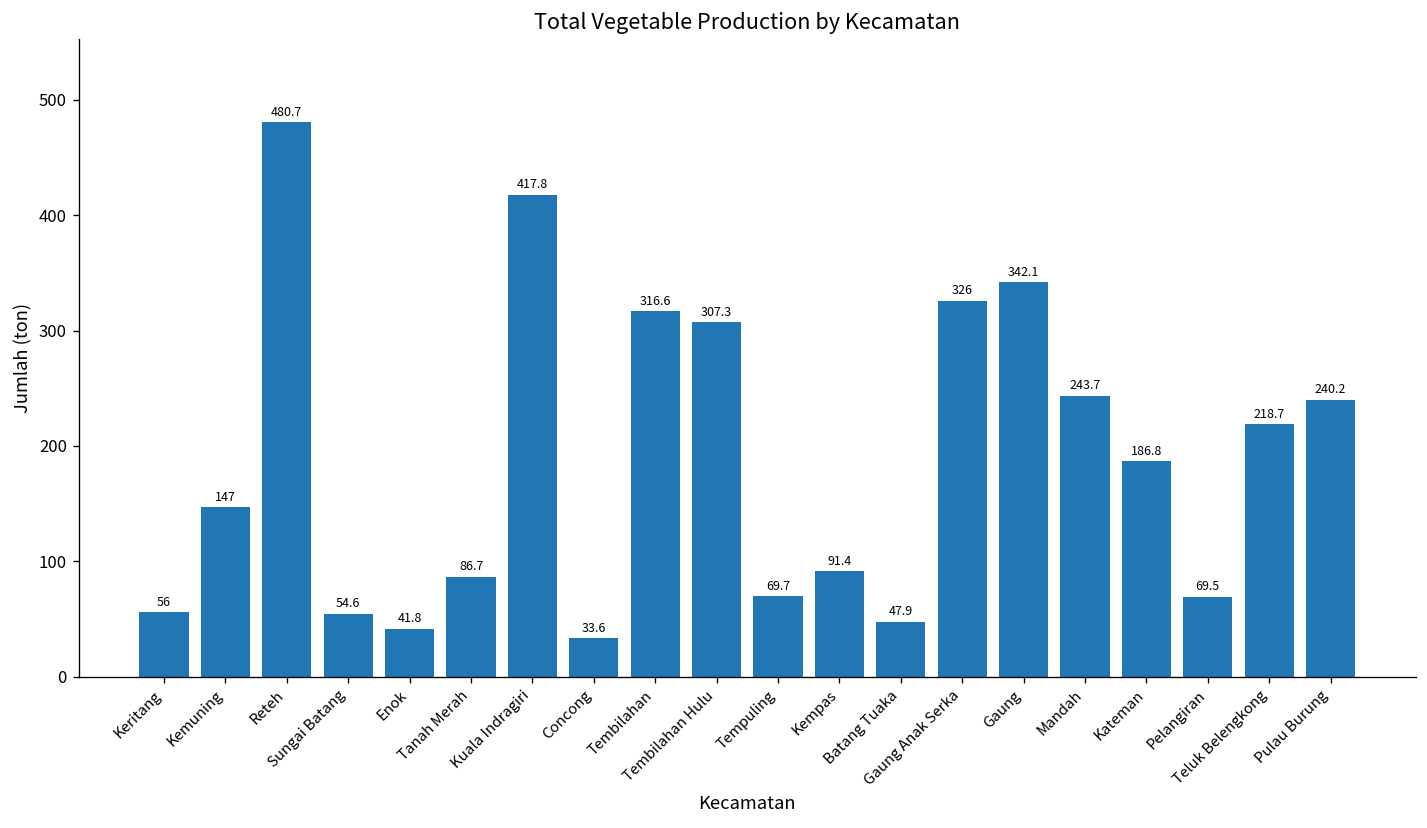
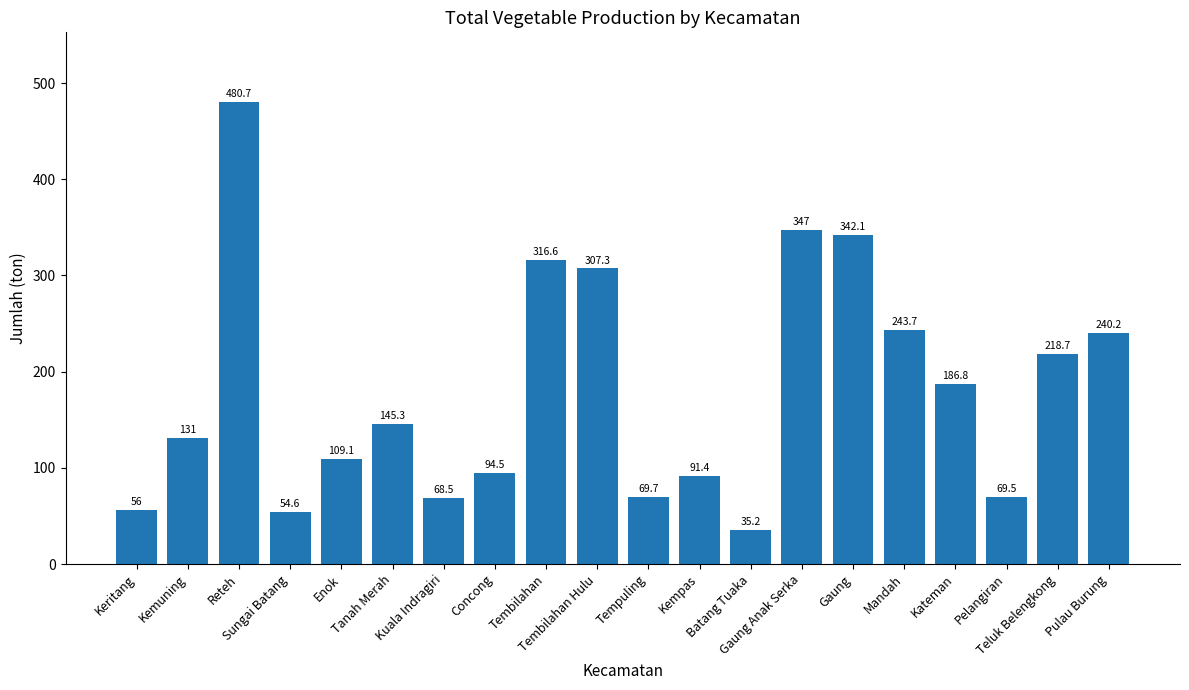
Kemuning: 147 -> 131
Enok: 41.8 -> 109.1
Tanah Merah: 86.7 -> 145.3
Kuala Indragiri: 417.8 -> 68.5
Concong: 33.6 -> 94.5
Batang Tuaka: 47.9 -> 35.2
Gaung Anak Serka: 326 -> 347
